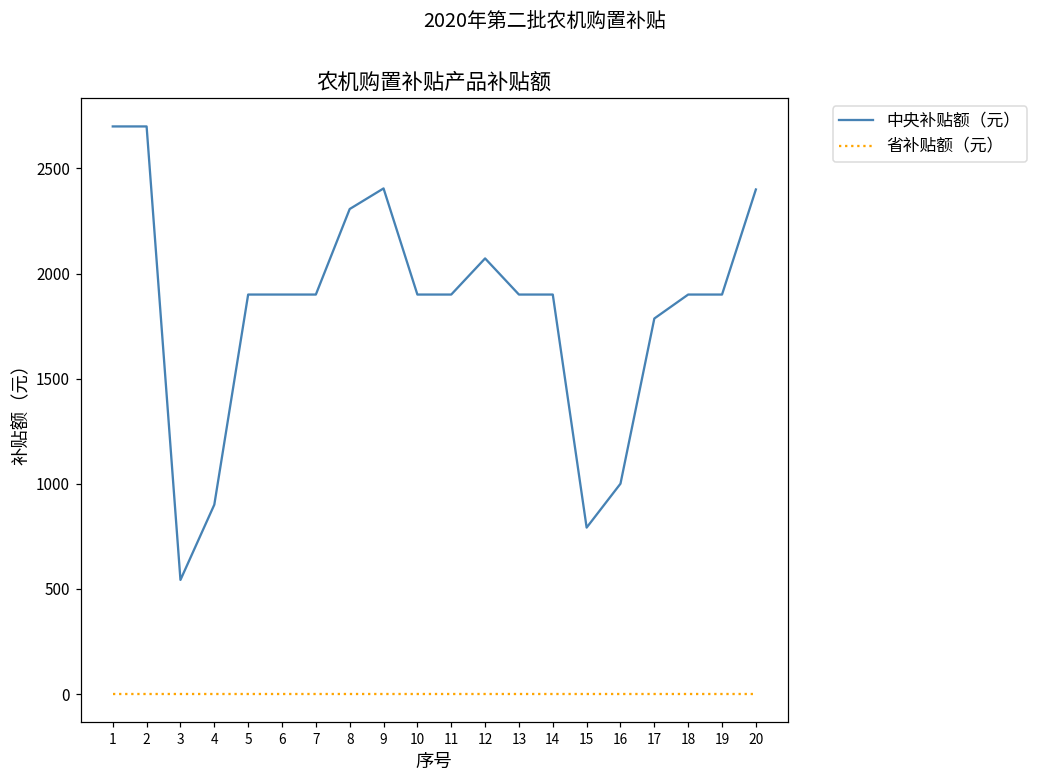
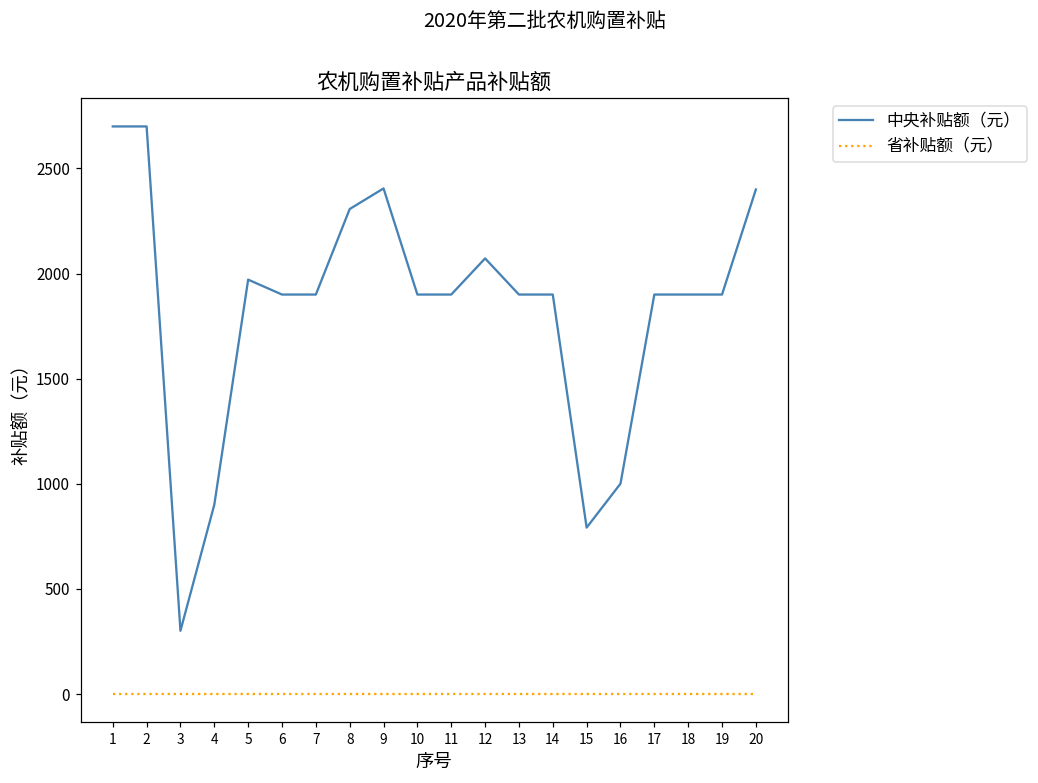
中央补贴额（元）, 3: 540 -> 300
中央补贴额（元）, 5: 1900 -> 1970
中央补贴额（元）, 17: 1790 -> 1900
